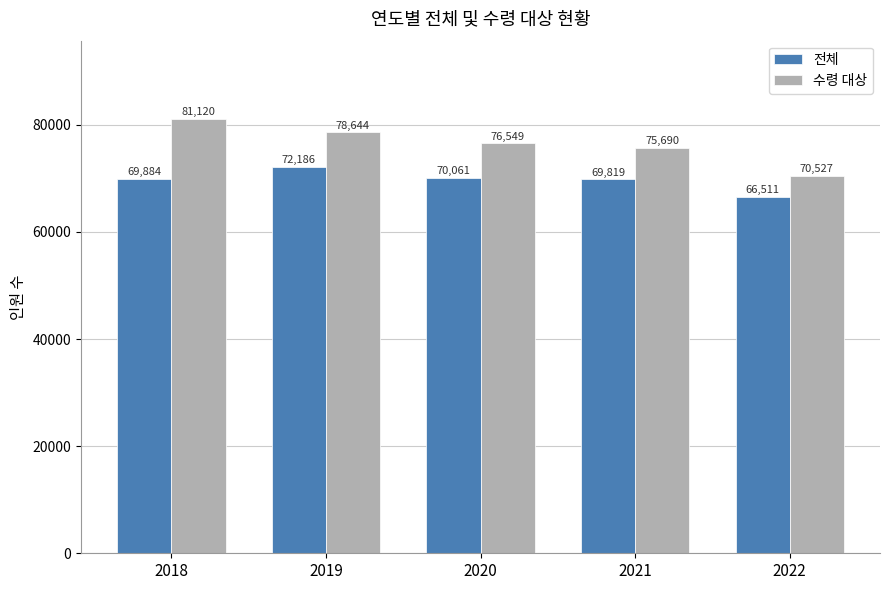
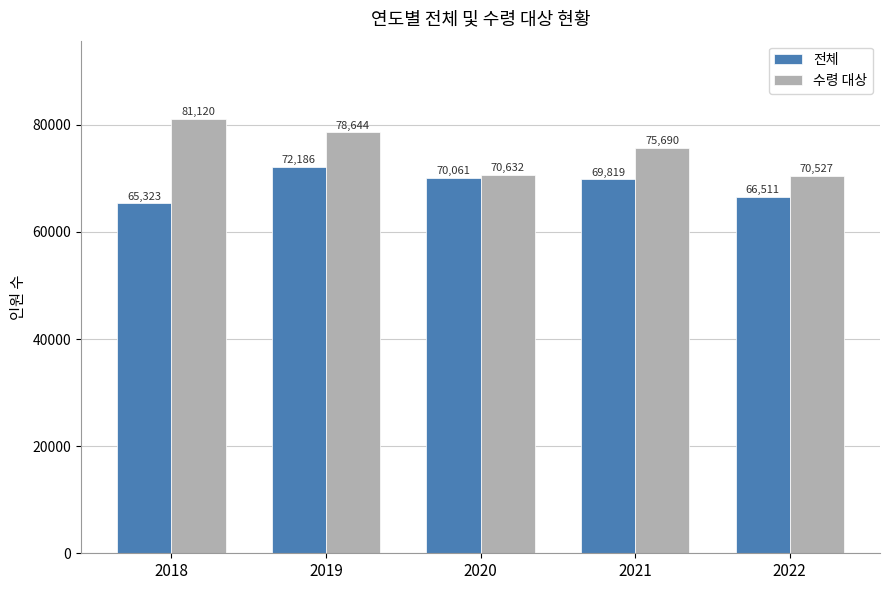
전체, 2018: 69,884 -> 65,323
수령 대상, 2020: 76,549 -> 70,632
